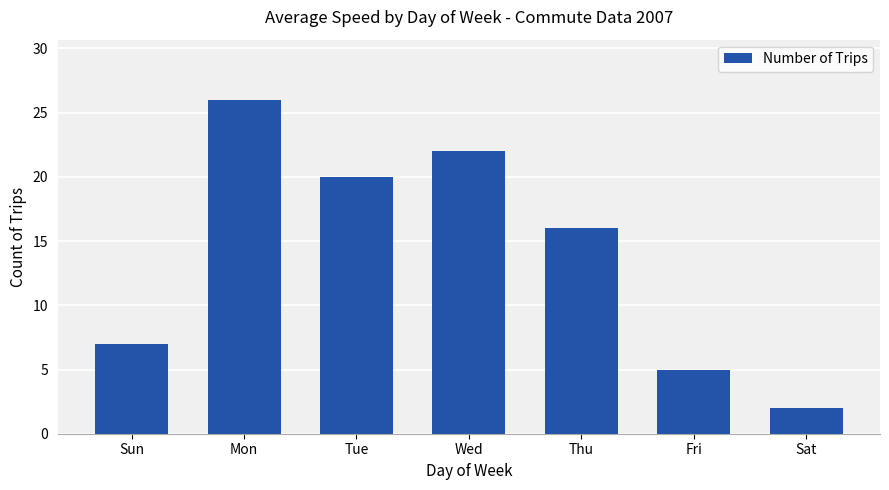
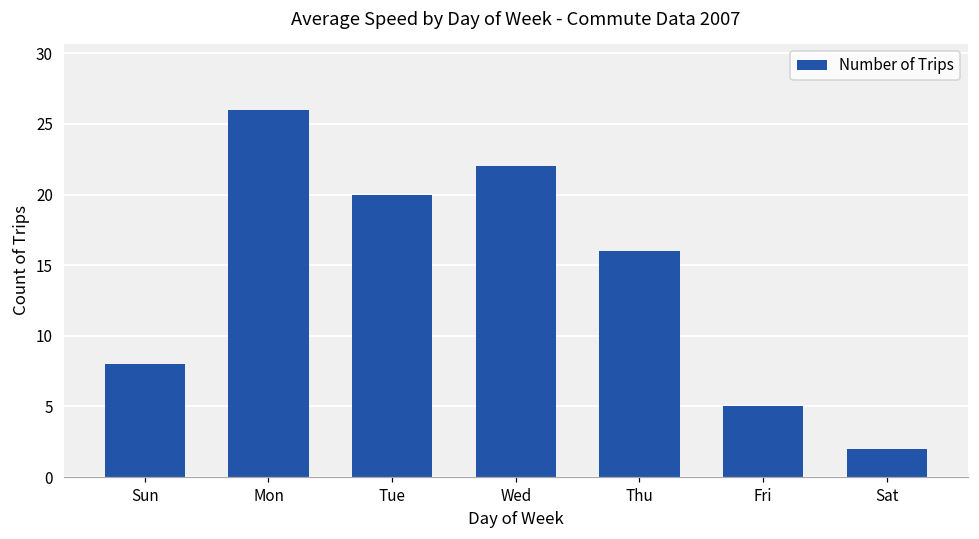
Sun: 7 -> 8
